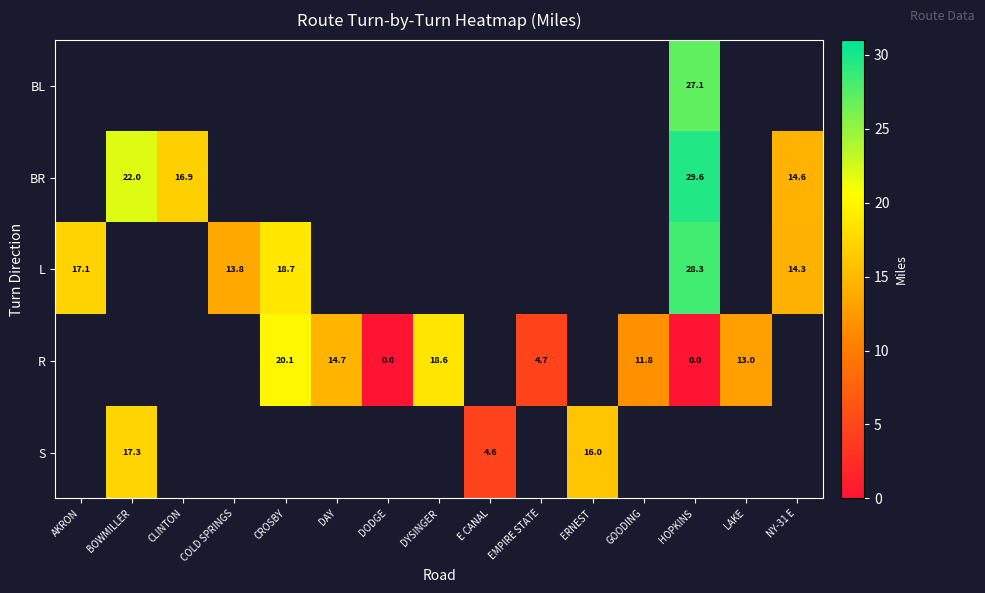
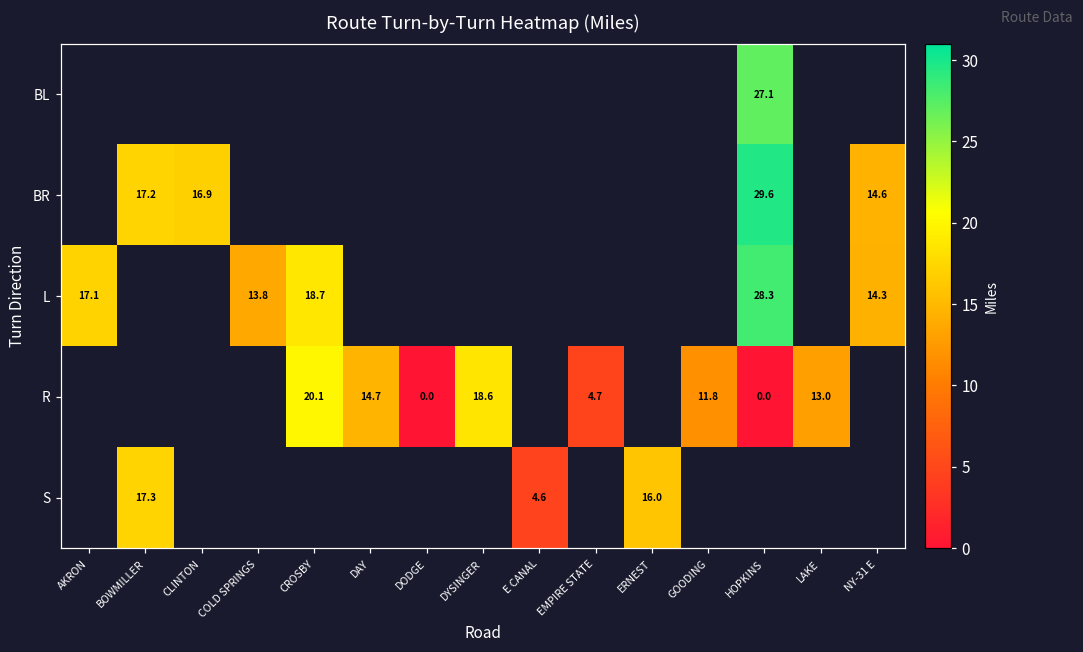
BR, BOWMILLER: 22.0 -> 17.2
